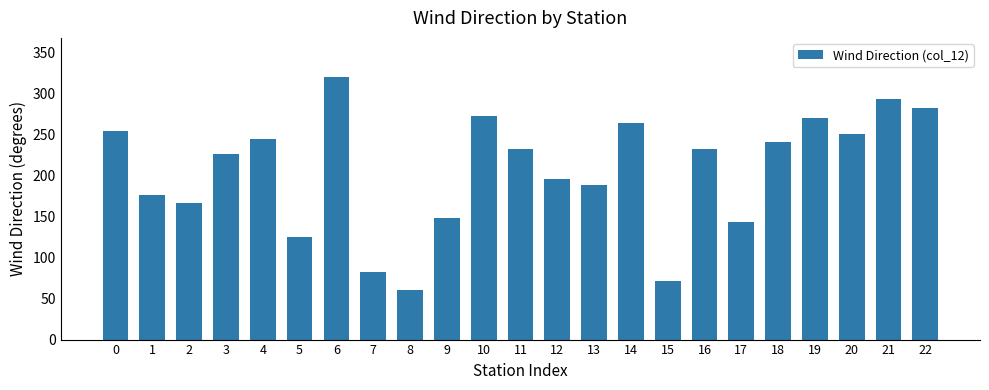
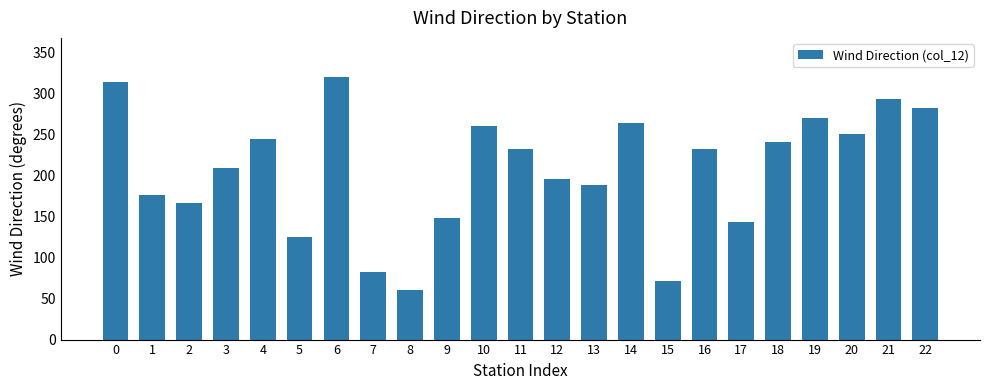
0: 250 -> 310
3: 230 -> 210
10: 270 -> 260
